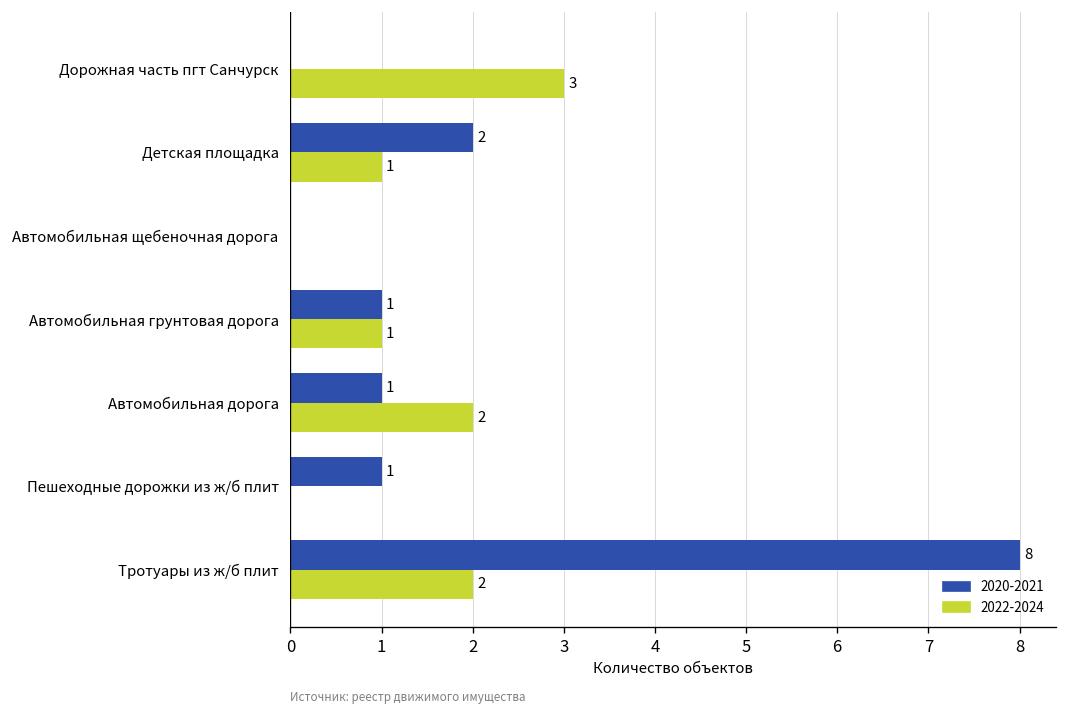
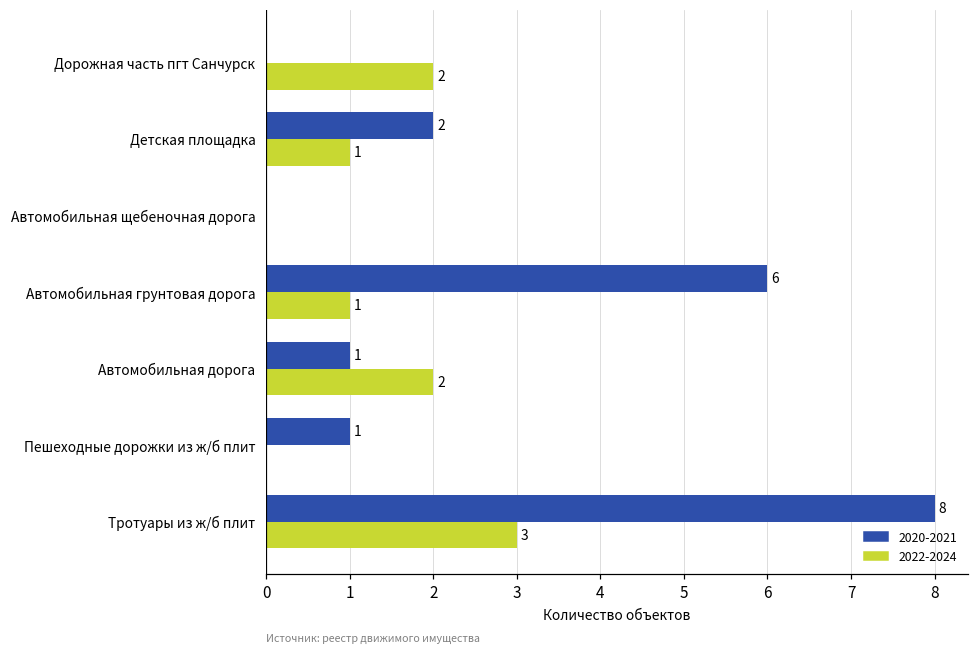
2022-2024, Дорожная часть пгт Санчурск: 3 -> 2
2020-2021, Автомобильная грунтовая дорога: 1 -> 6
2022-2024, Тротуары из ж/б плит: 2 -> 3
